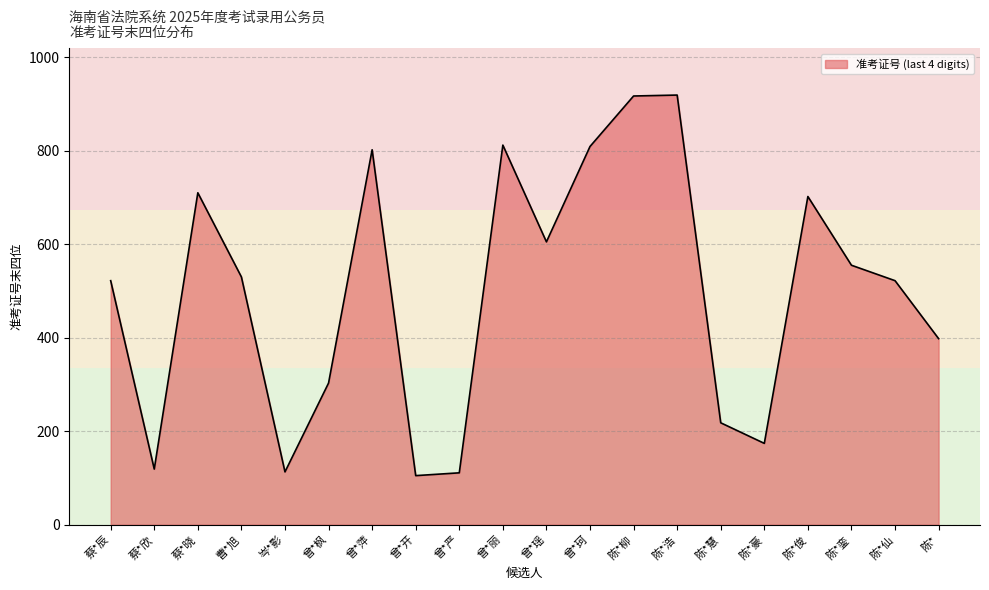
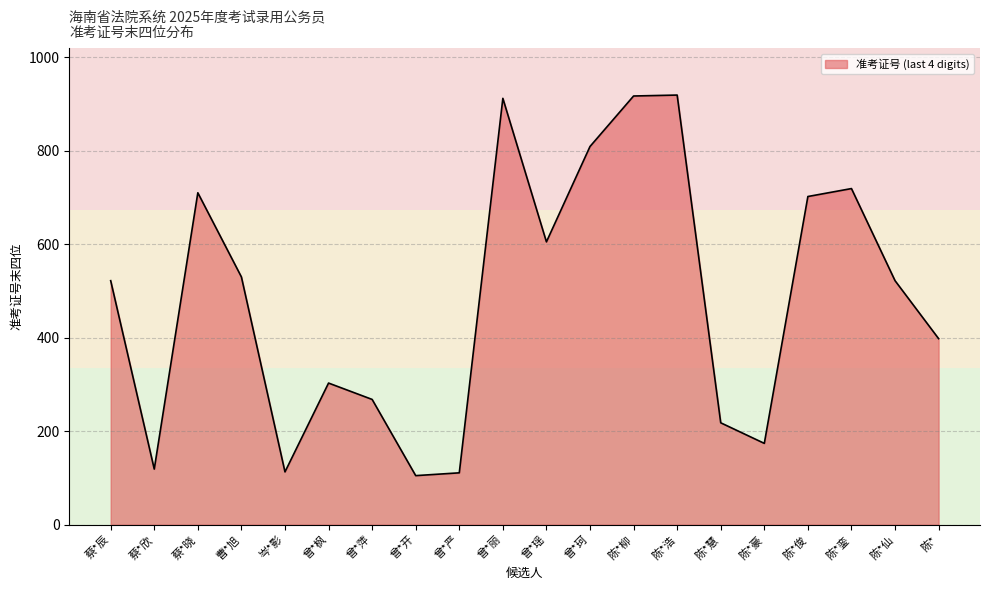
曾*萍: 800 -> 270
曾*丽: 810 -> 910
陈*銮: 560 -> 720
